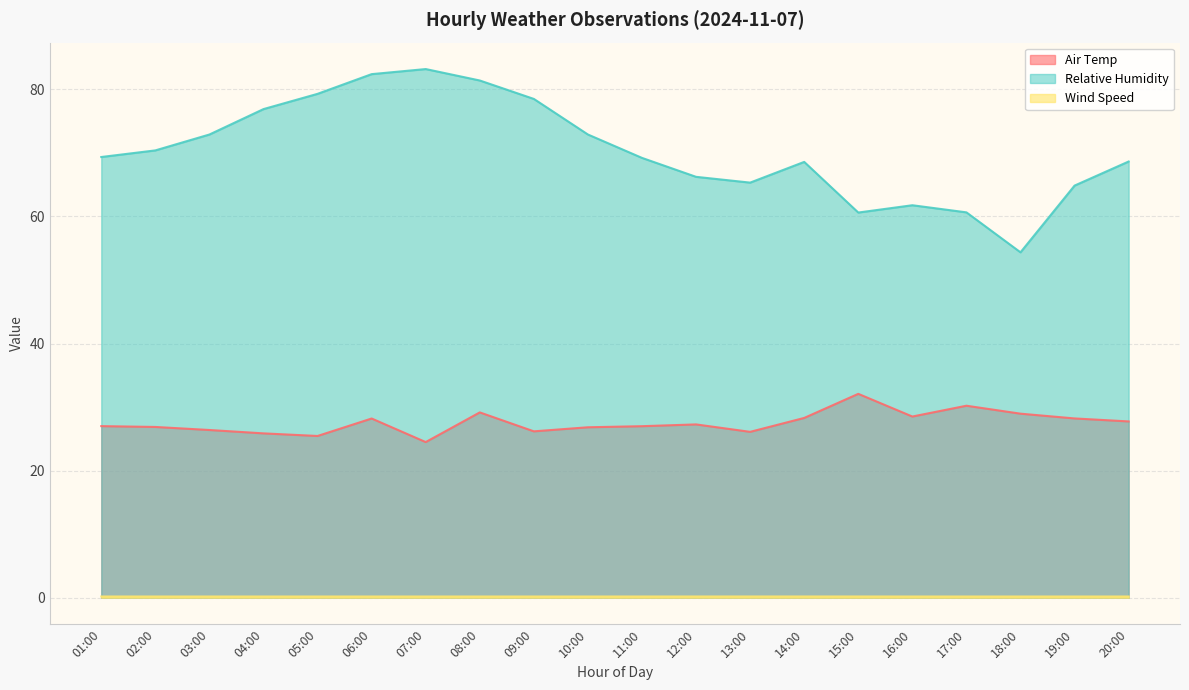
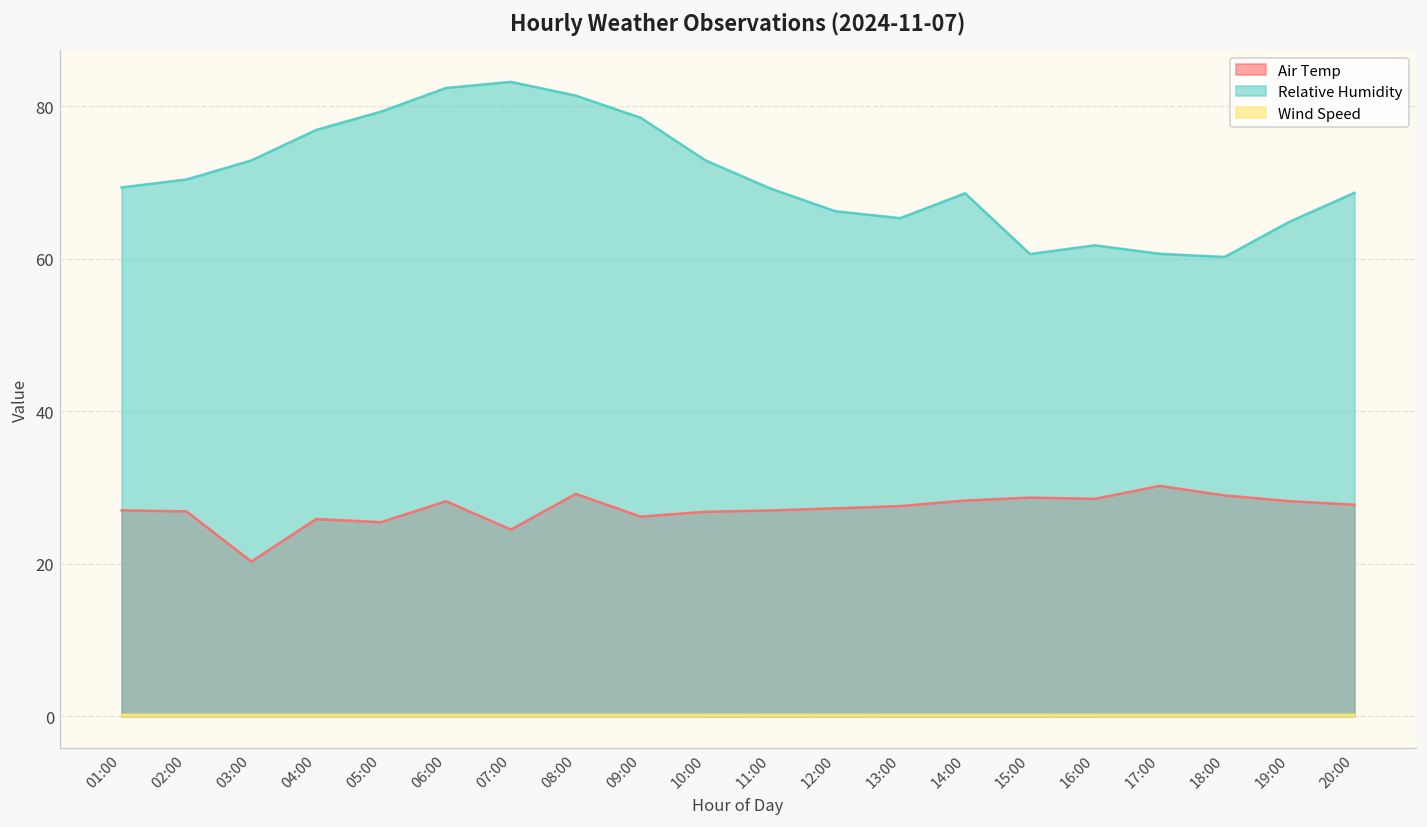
Air Temp, 03:00: 26 -> 20
Air Temp, 13:00: 26 -> 28
Air Temp, 15:00: 32 -> 29
Relative Humidity, 18:00: 54 -> 60
